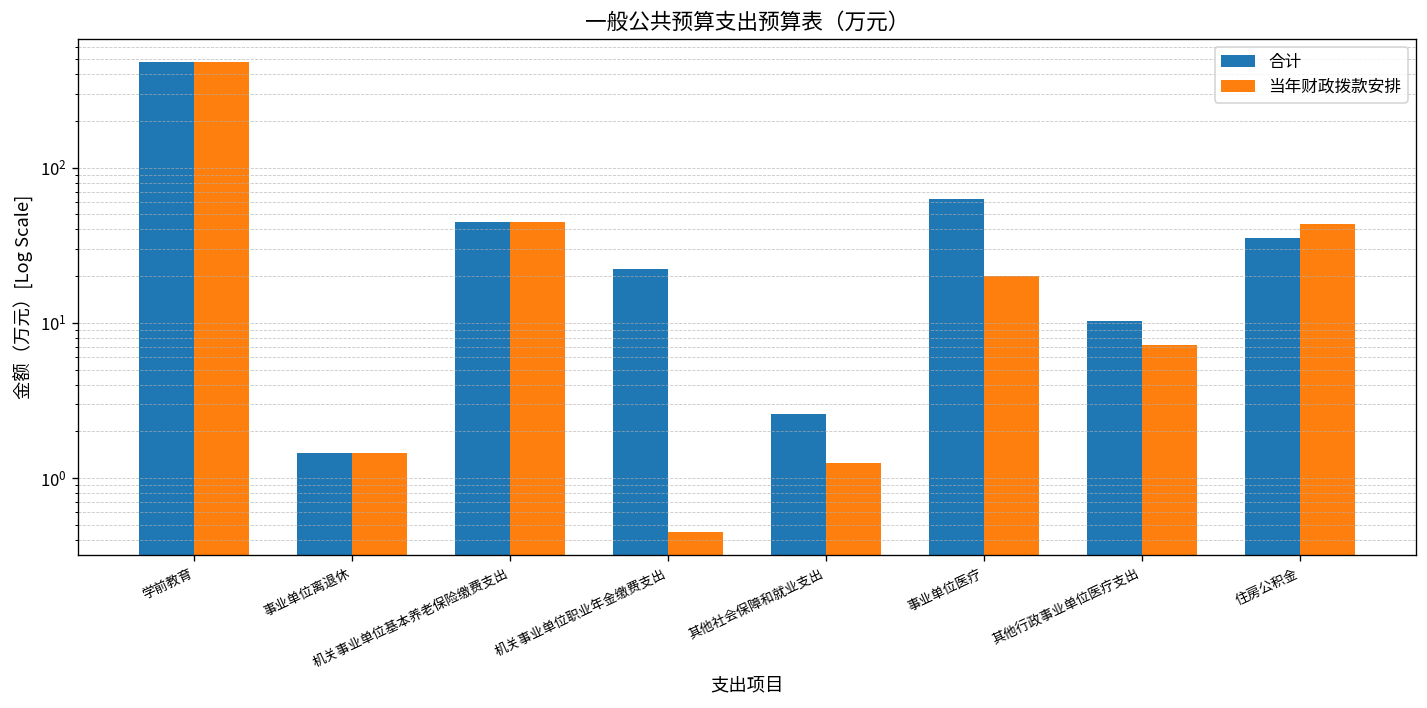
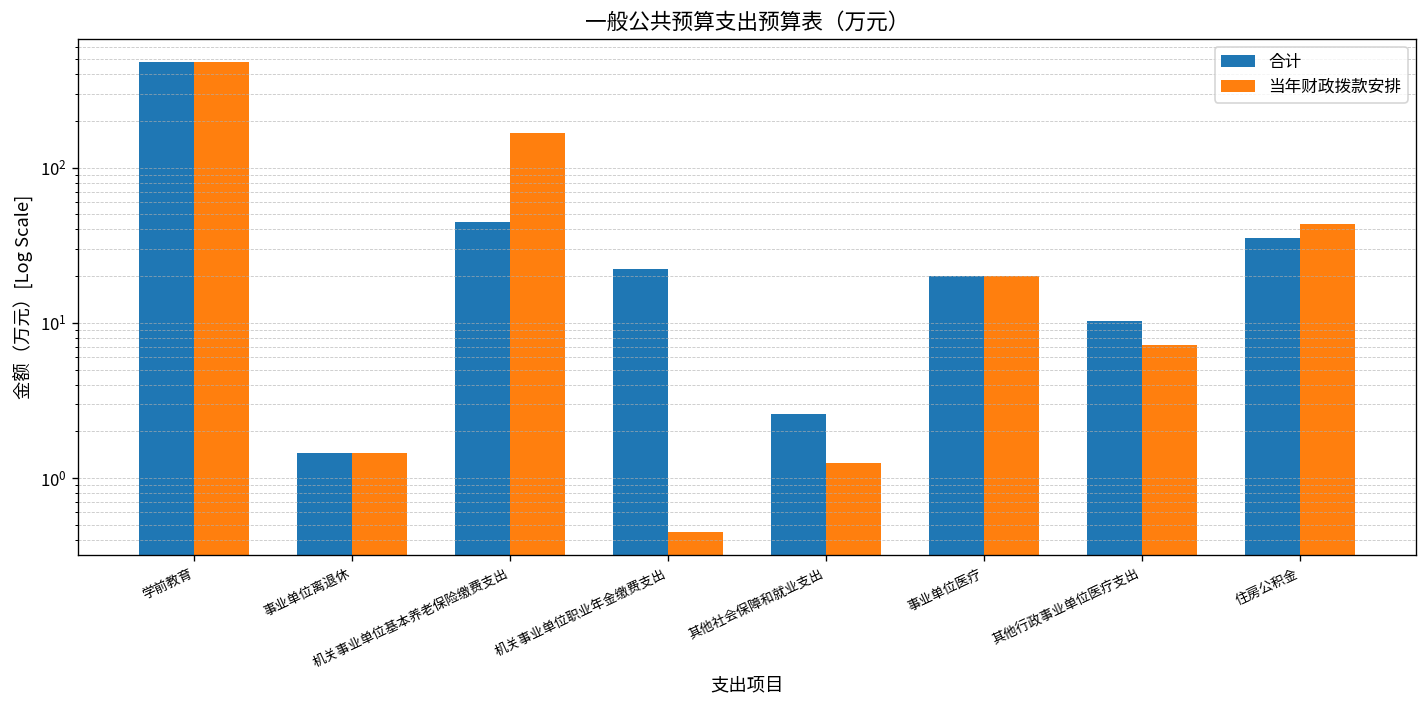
当年财政拨款安排, 机关事业单位基本养老保险缴费支出: 45 -> 170
合计, 事业单位医疗: 60 -> 20
